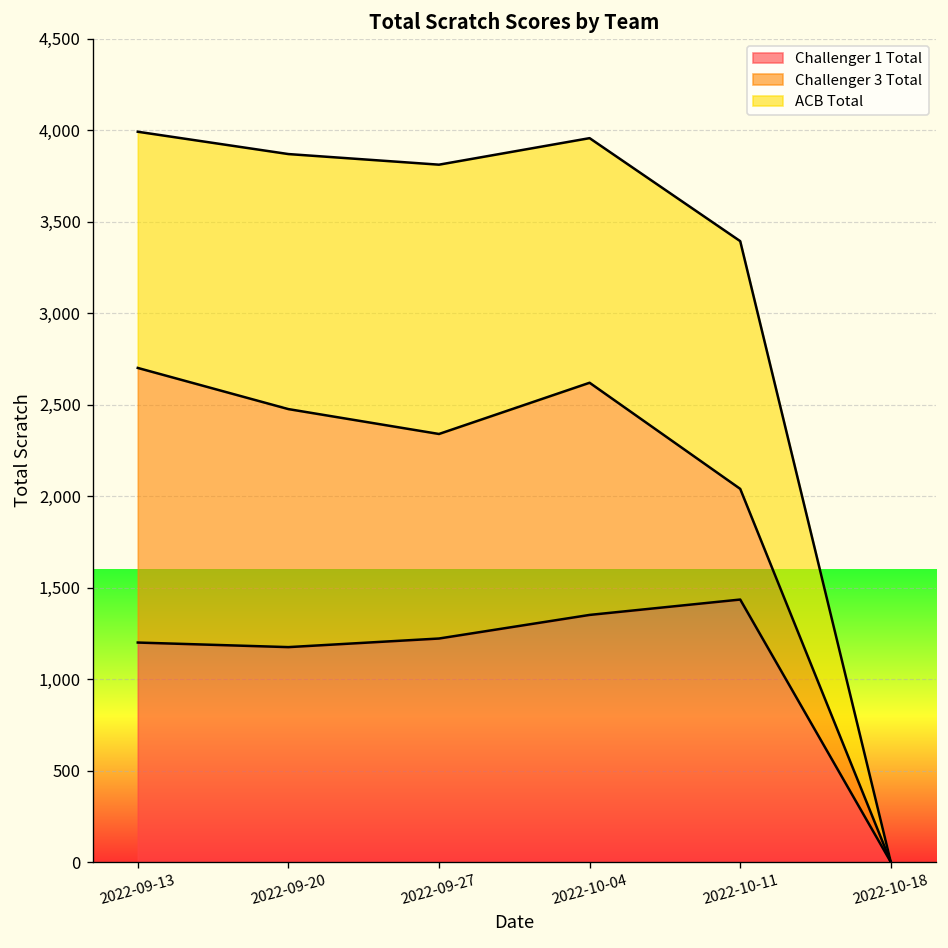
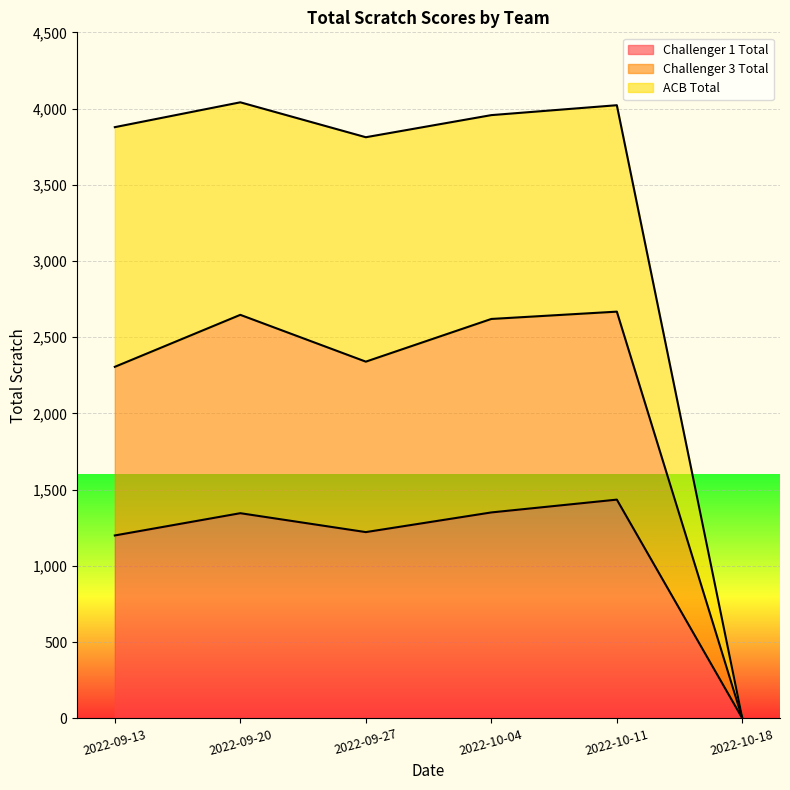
Challenger 3 Total, 2022-09-13: 1,500 -> 1,110
ACB Total, 2022-09-13: 1,290 -> 1,570
Challenger 1 Total, 2022-09-20: 1,180 -> 1,350
Challenger 3 Total, 2022-10-11: 610 -> 1,230
